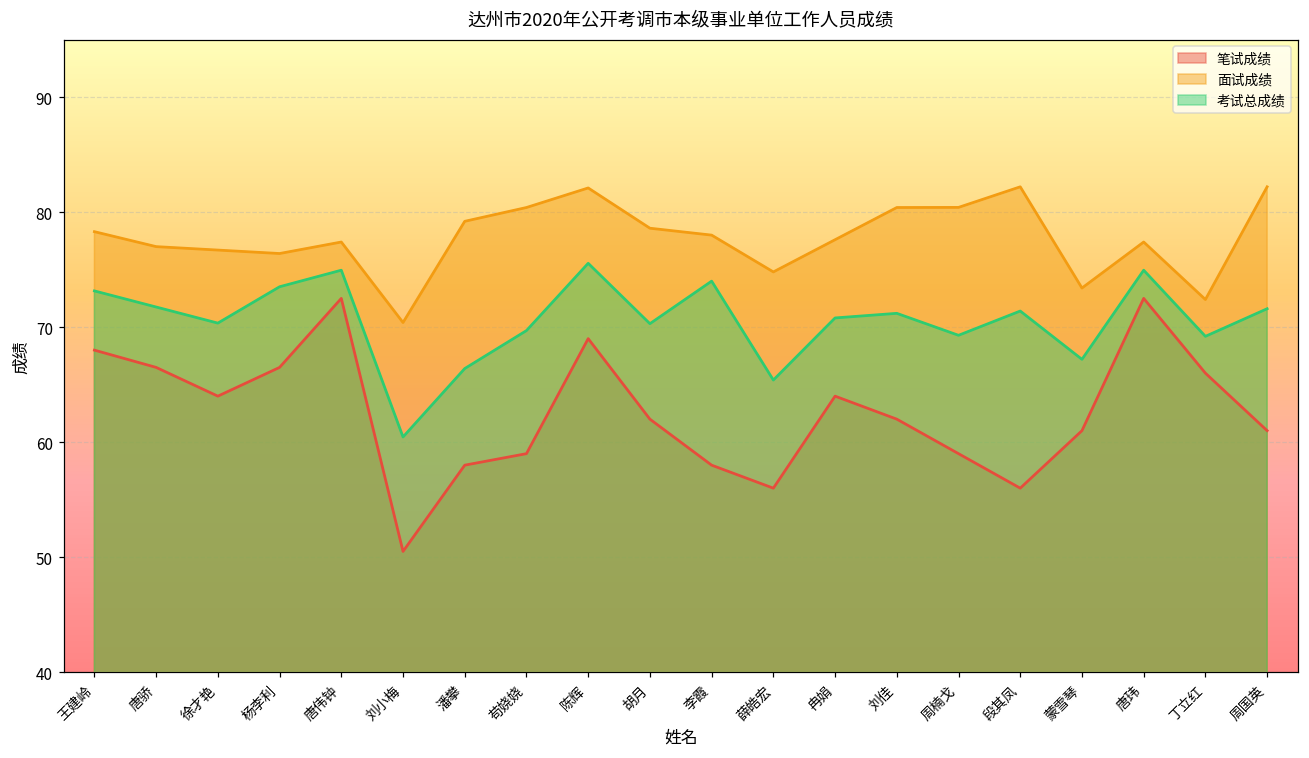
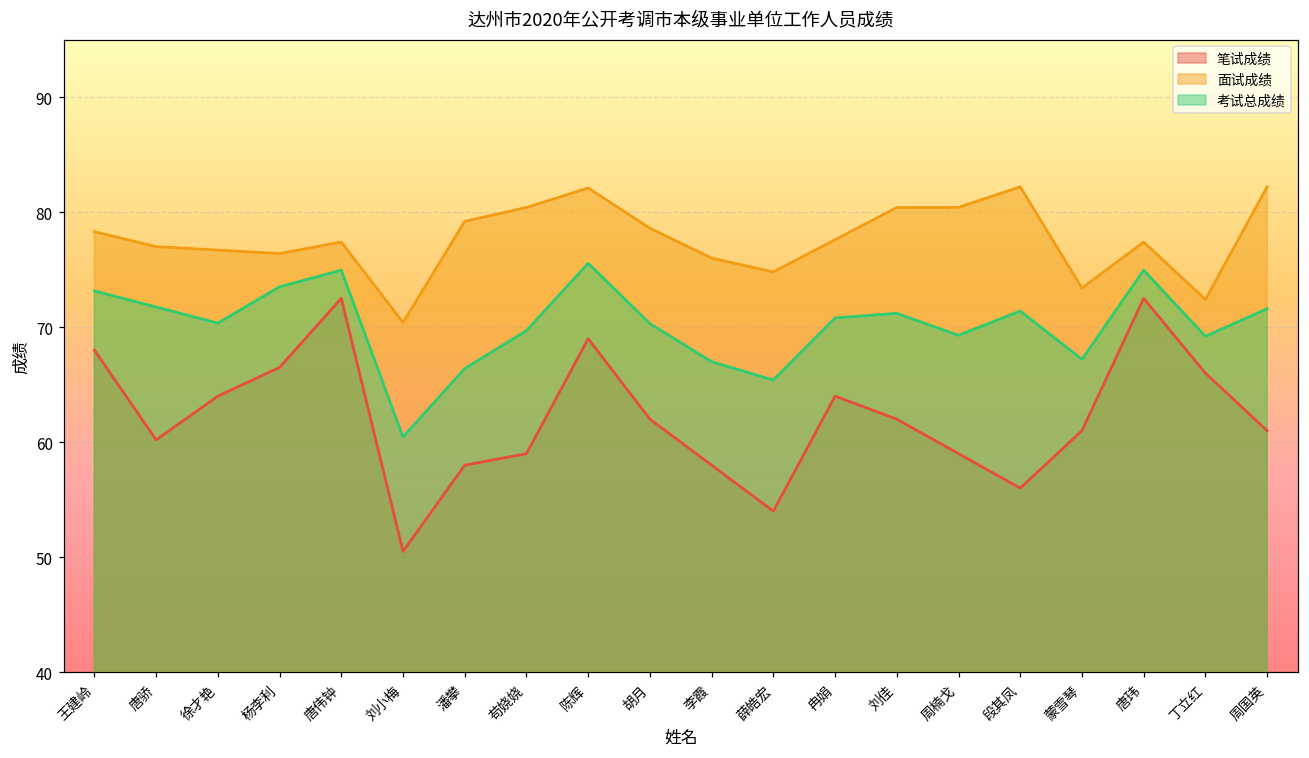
笔试成绩, 唐骄: 66.5 -> 60.2
面试成绩, 李霞: 78 -> 76
考试总成绩, 李霞: 74 -> 67
笔试成绩, 薛皓宏: 56 -> 54
